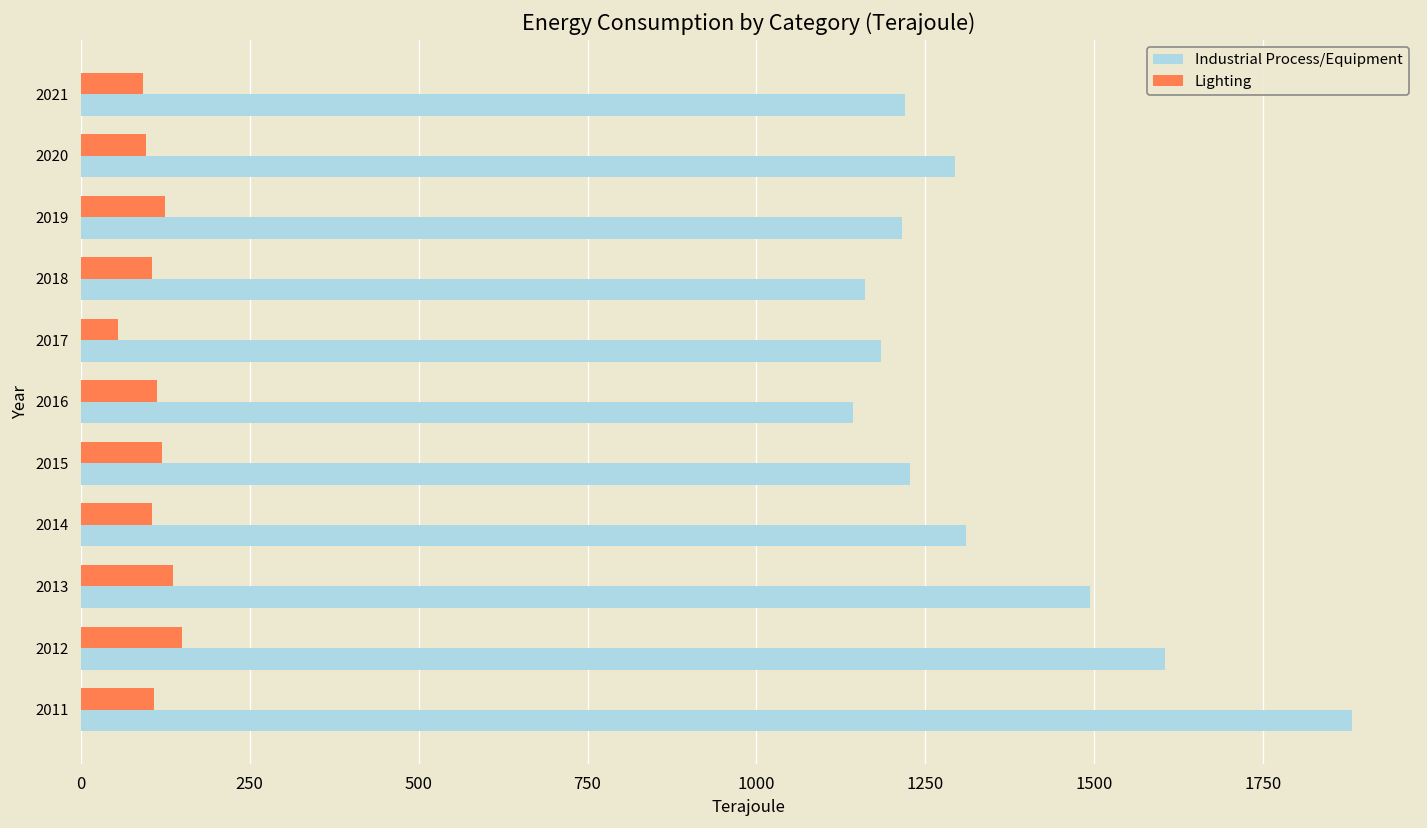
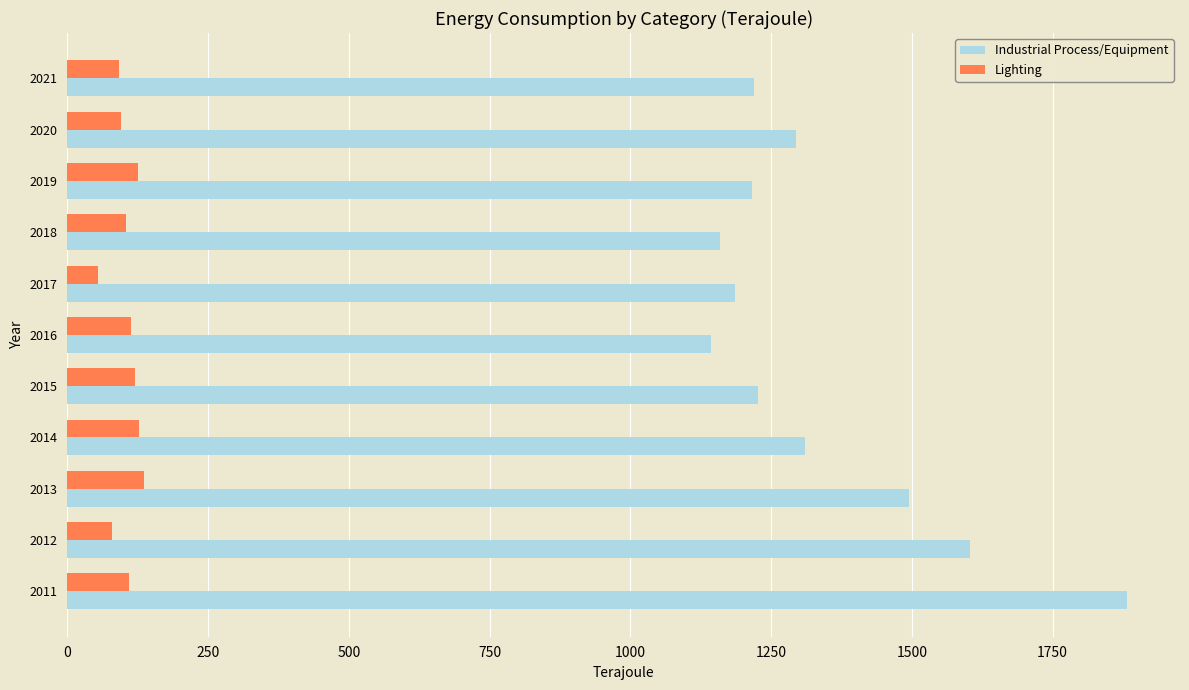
Lighting, 2014: 110 -> 130
Lighting, 2012: 150 -> 80
